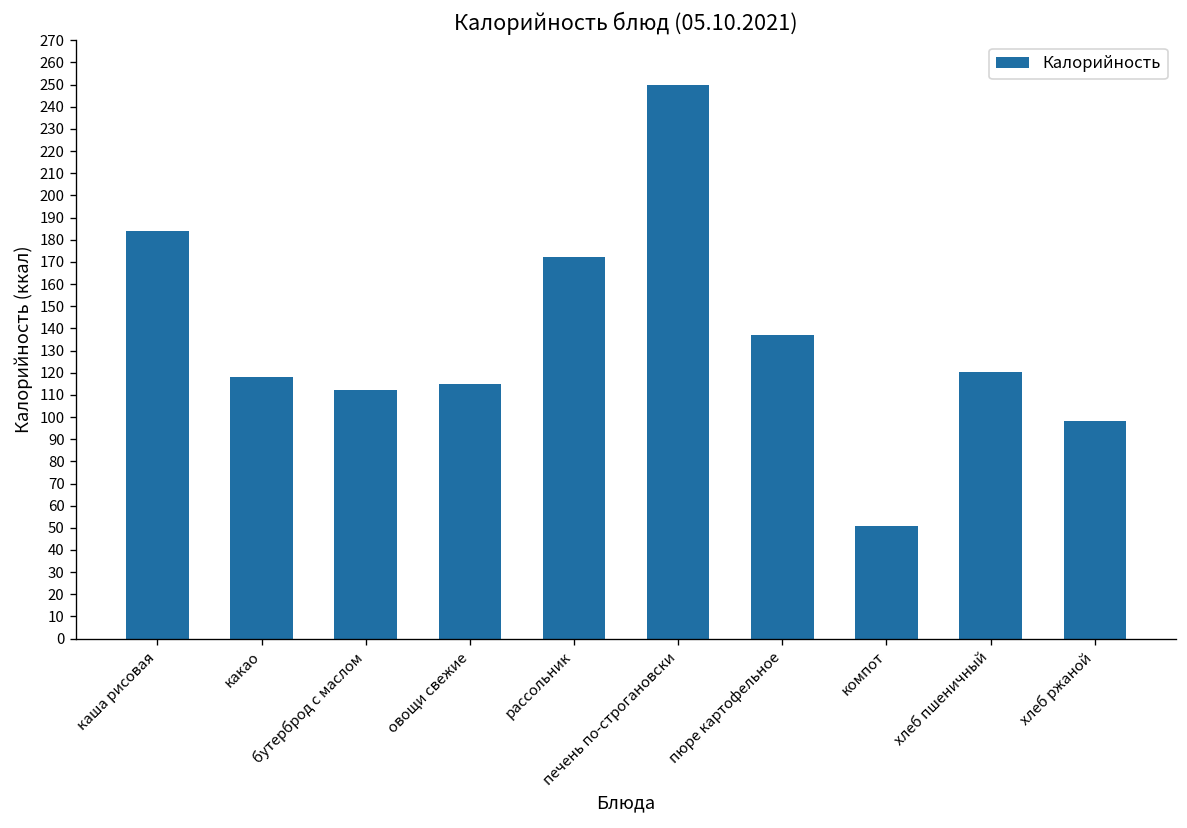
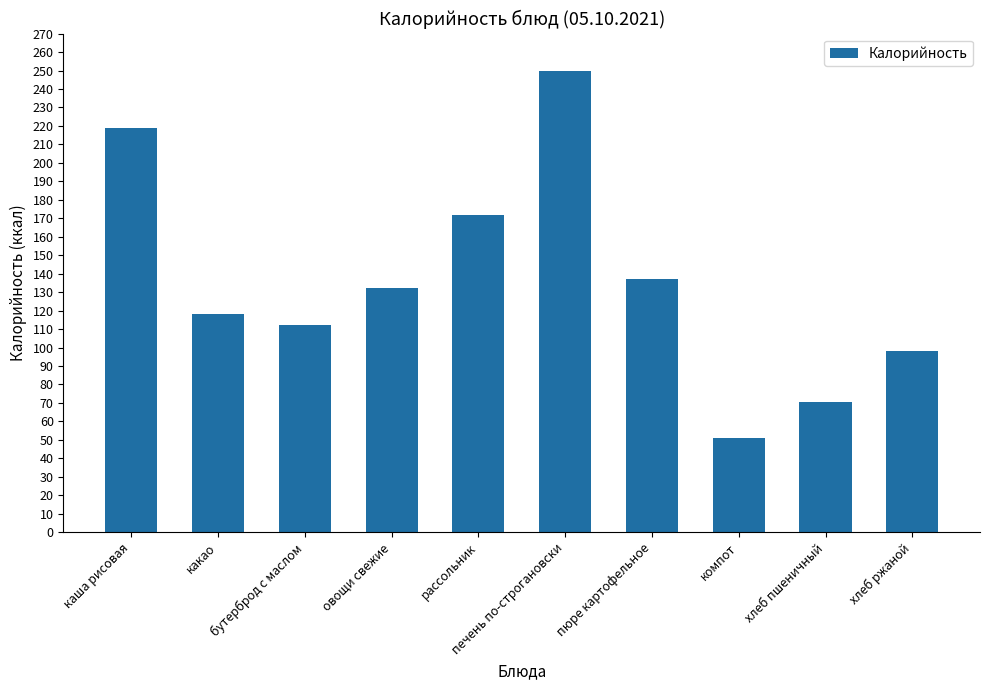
каша рисовая: 184 -> 219
овощи свежие: 115 -> 132
хлеб пшеничный: 120 -> 70
